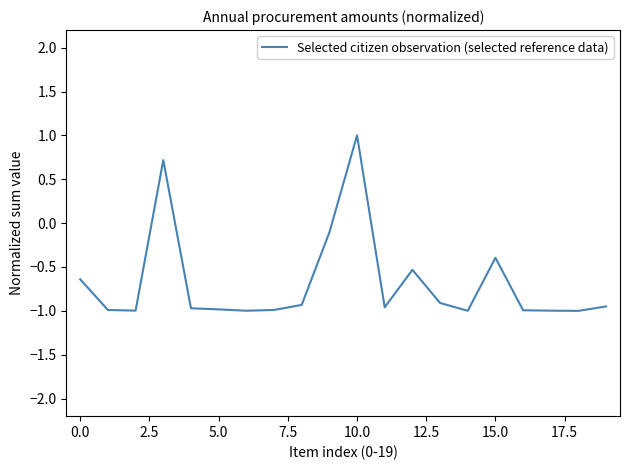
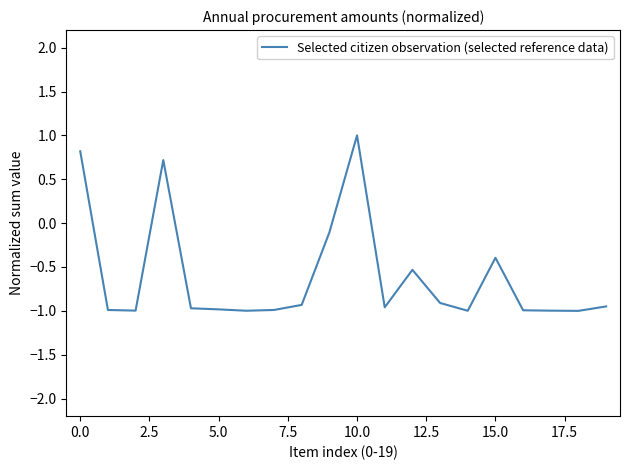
0.0: -0.6 -> 0.8
